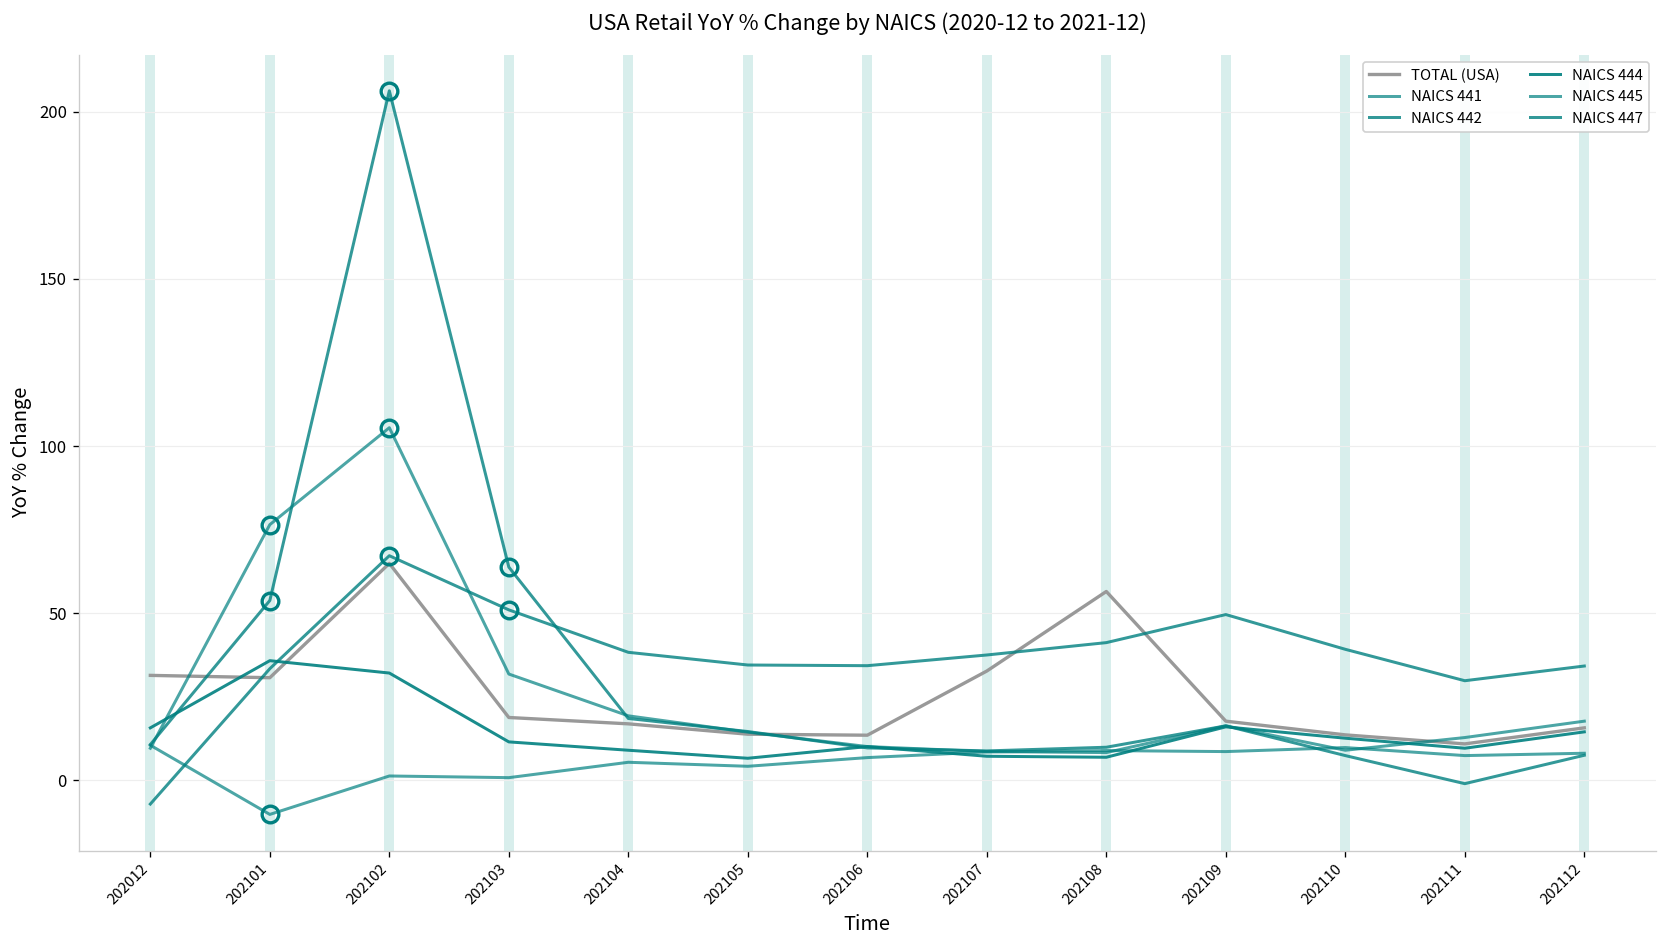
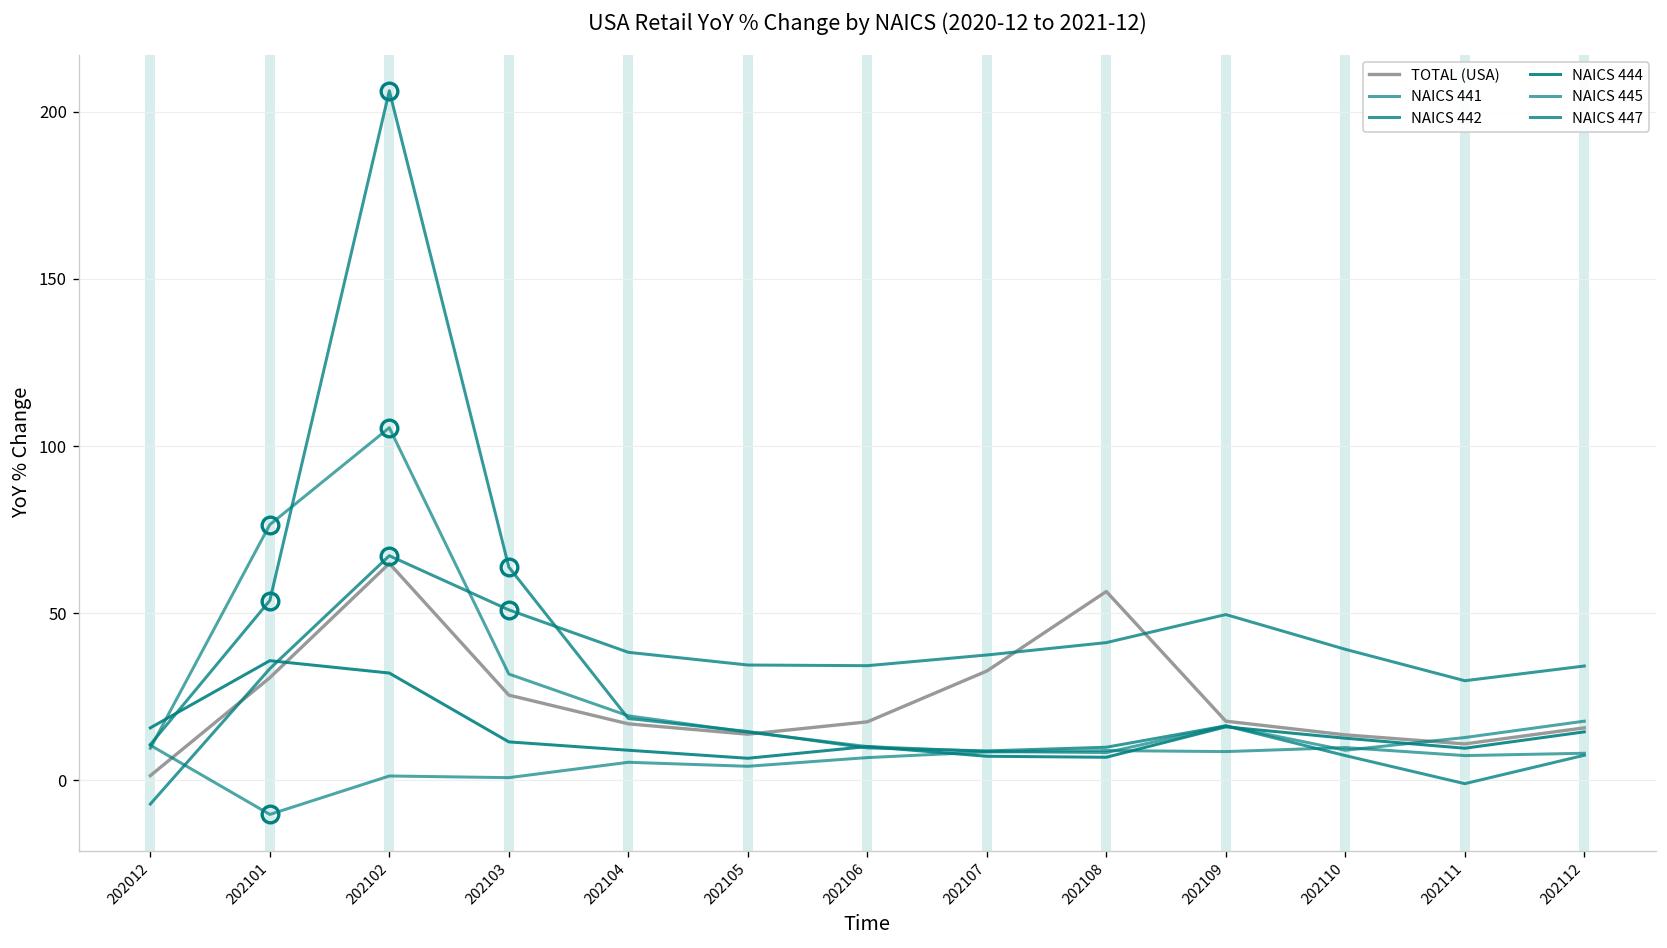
TOTAL (USA), 202012: 31 -> 1
TOTAL (USA), 202103: 19 -> 26
TOTAL (USA), 202106: 14 -> 18
